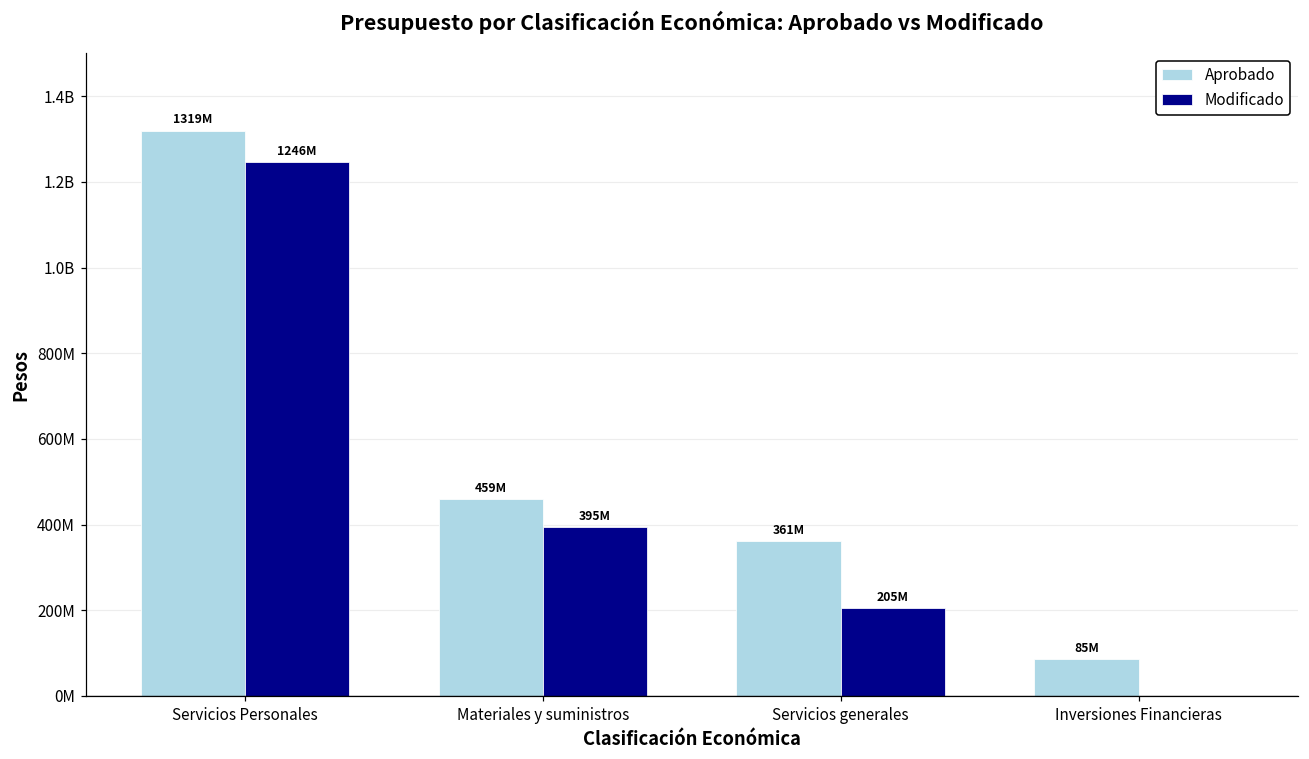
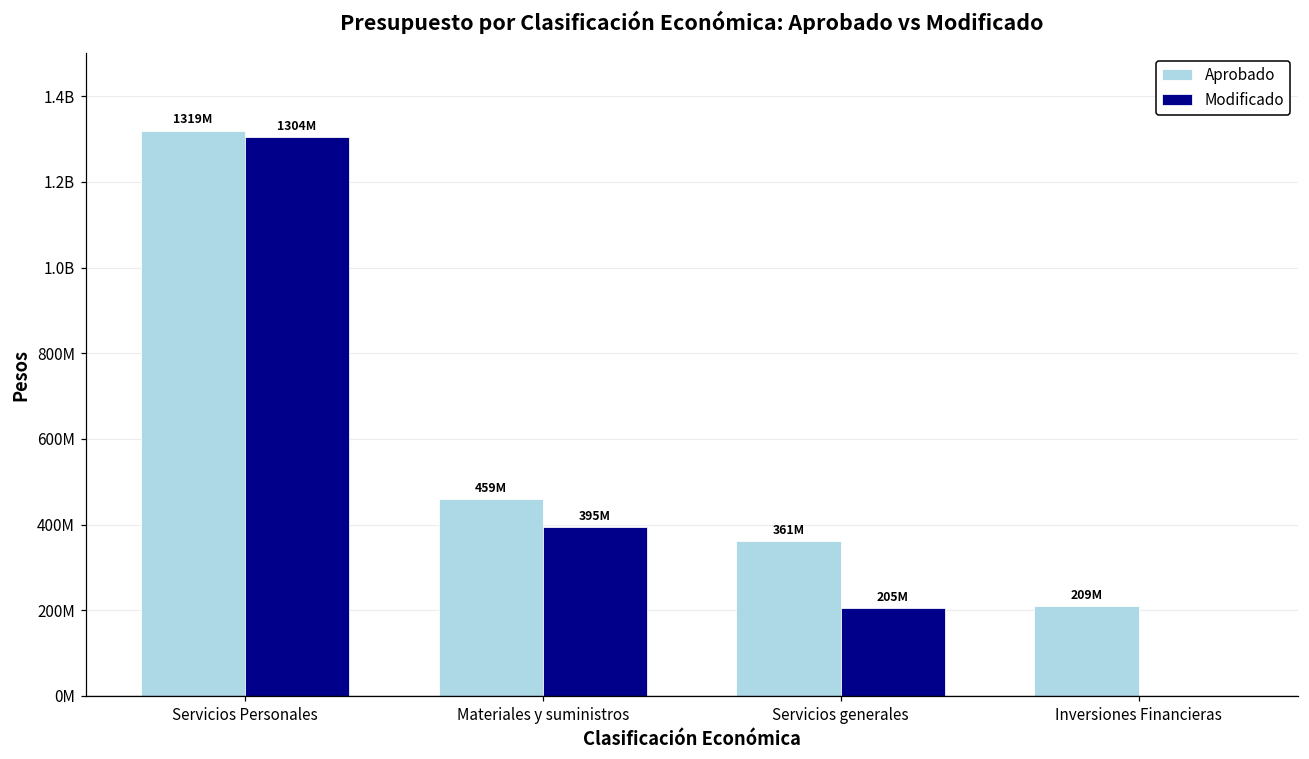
Modificado, Servicios Personales: 1246M -> 1304M
Aprobado, Inversiones Financieras: 85M -> 209M
